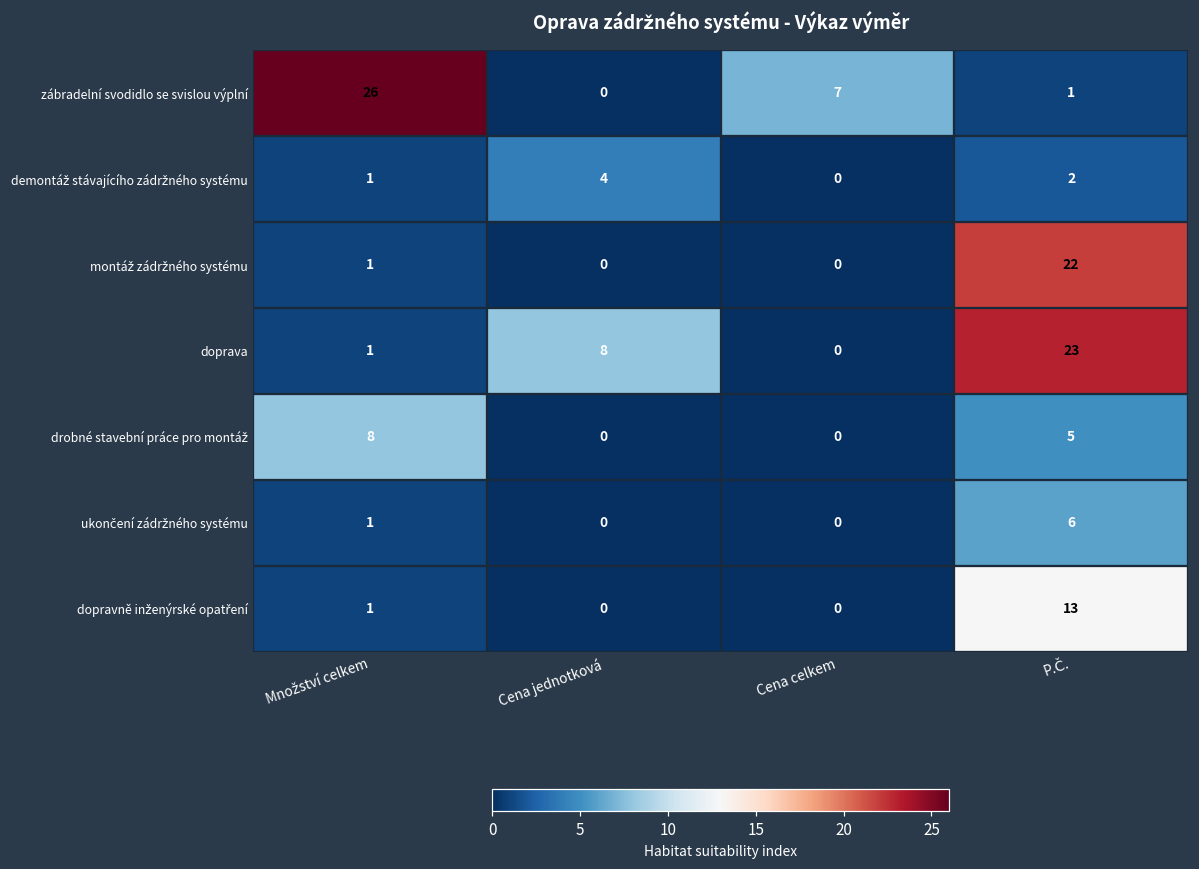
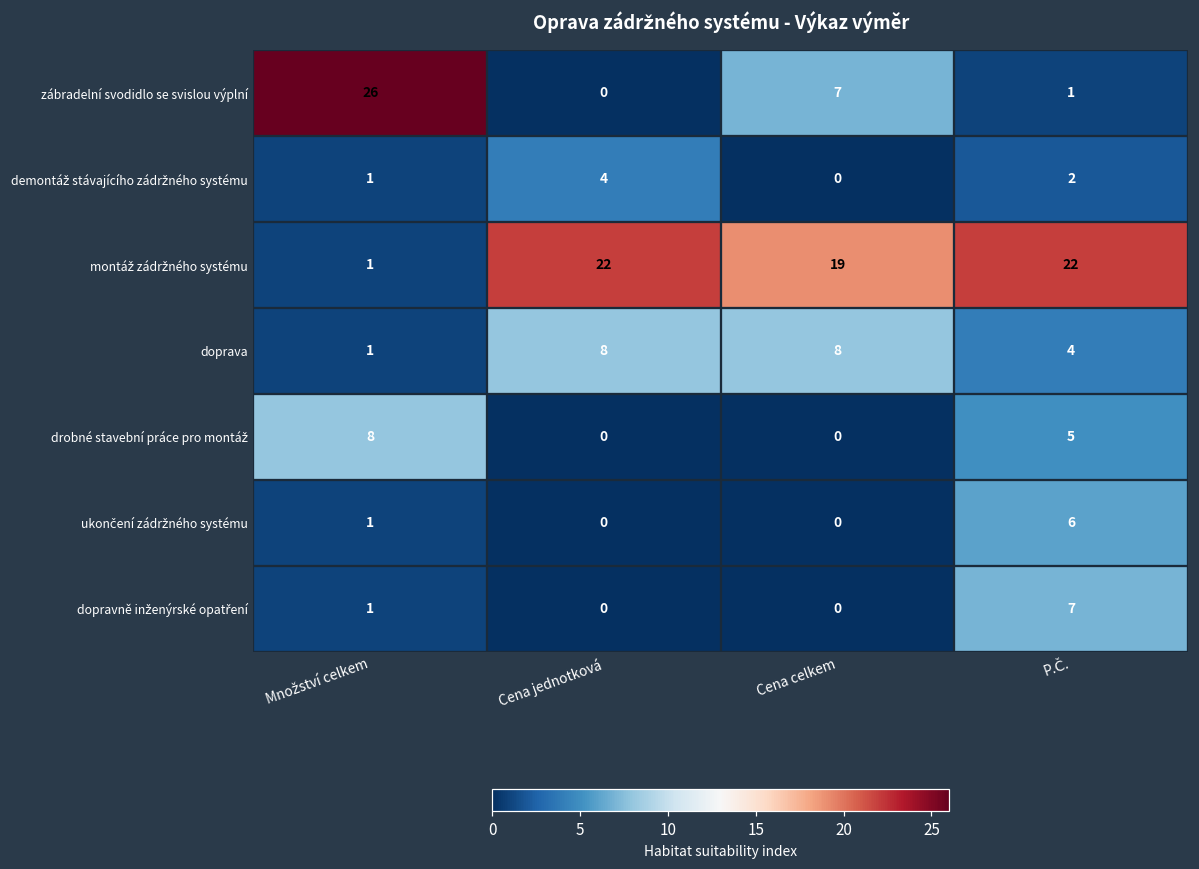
montáž zádržného systému, Cena jednotková: 0 -> 22
montáž zádržného systému, Cena celkem: 0 -> 19
doprava, Cena celkem: 0 -> 8
doprava, P.Č.: 23 -> 4
dopravně inženýrské opatření, P.Č.: 13 -> 7
